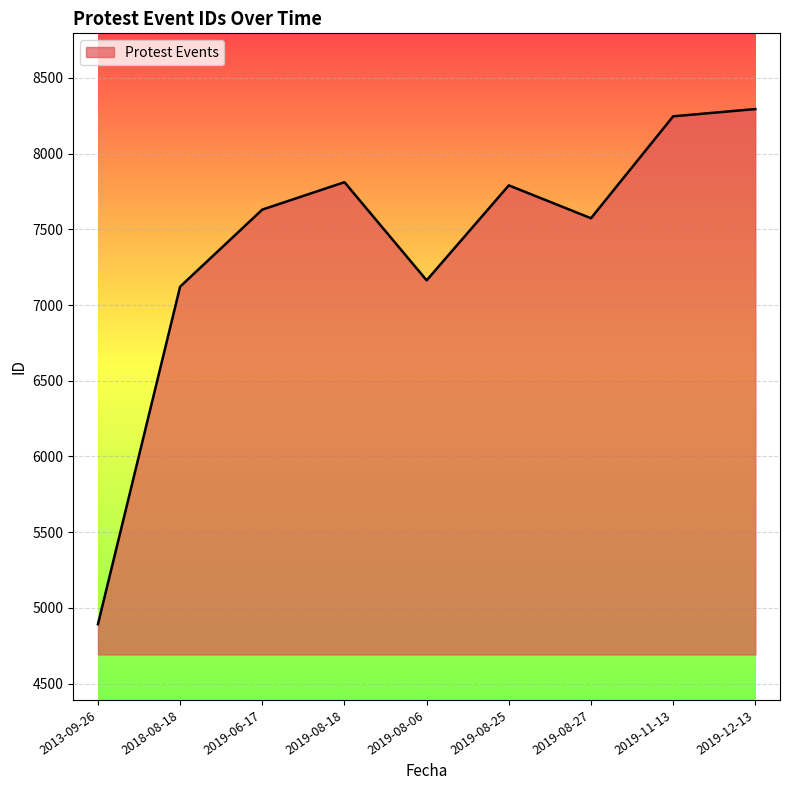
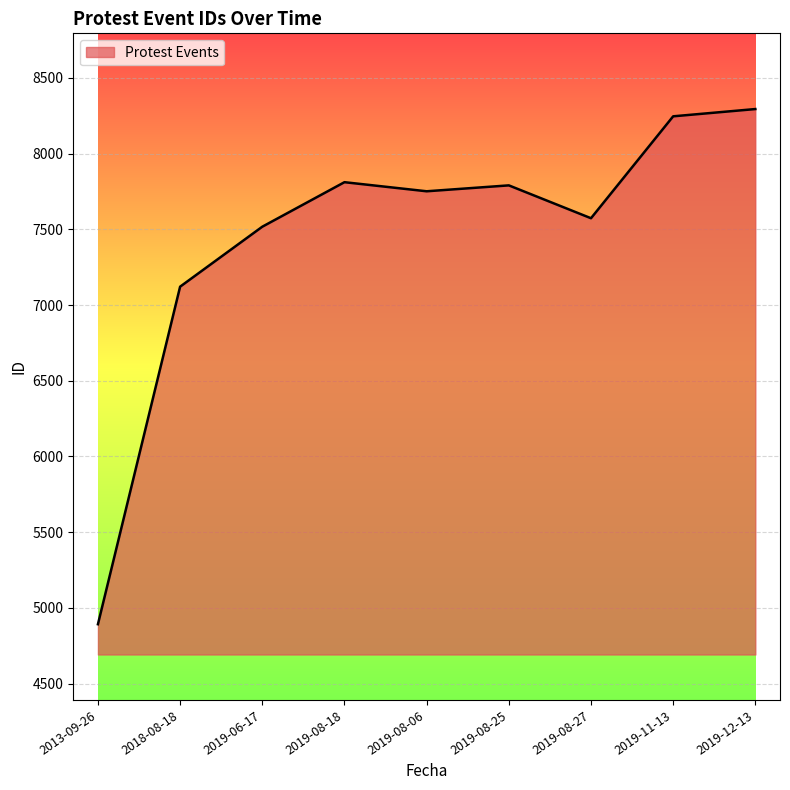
2019-06-17: 7630 -> 7520
2019-08-06: 7160 -> 7750
